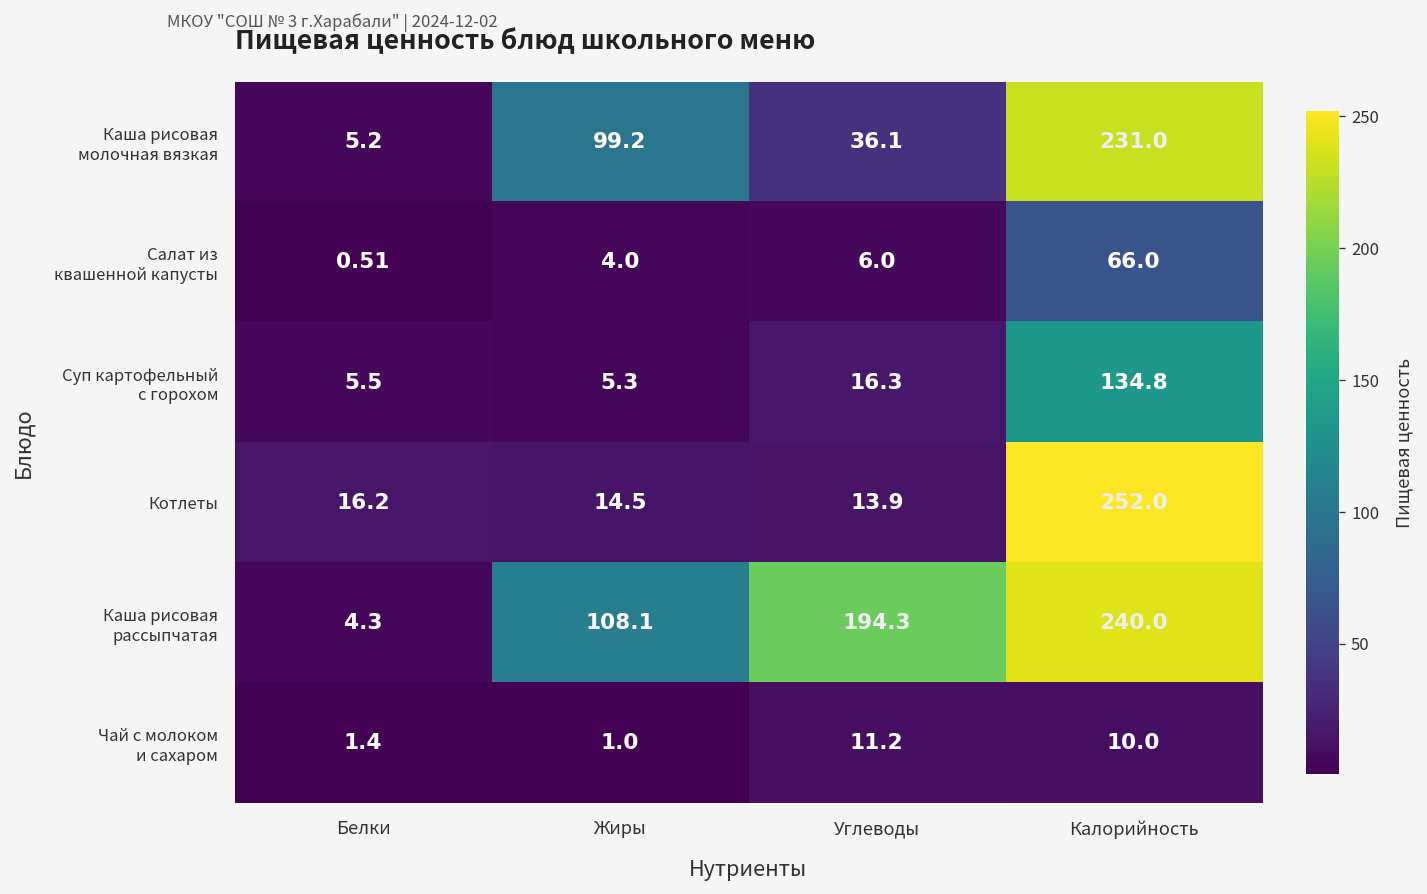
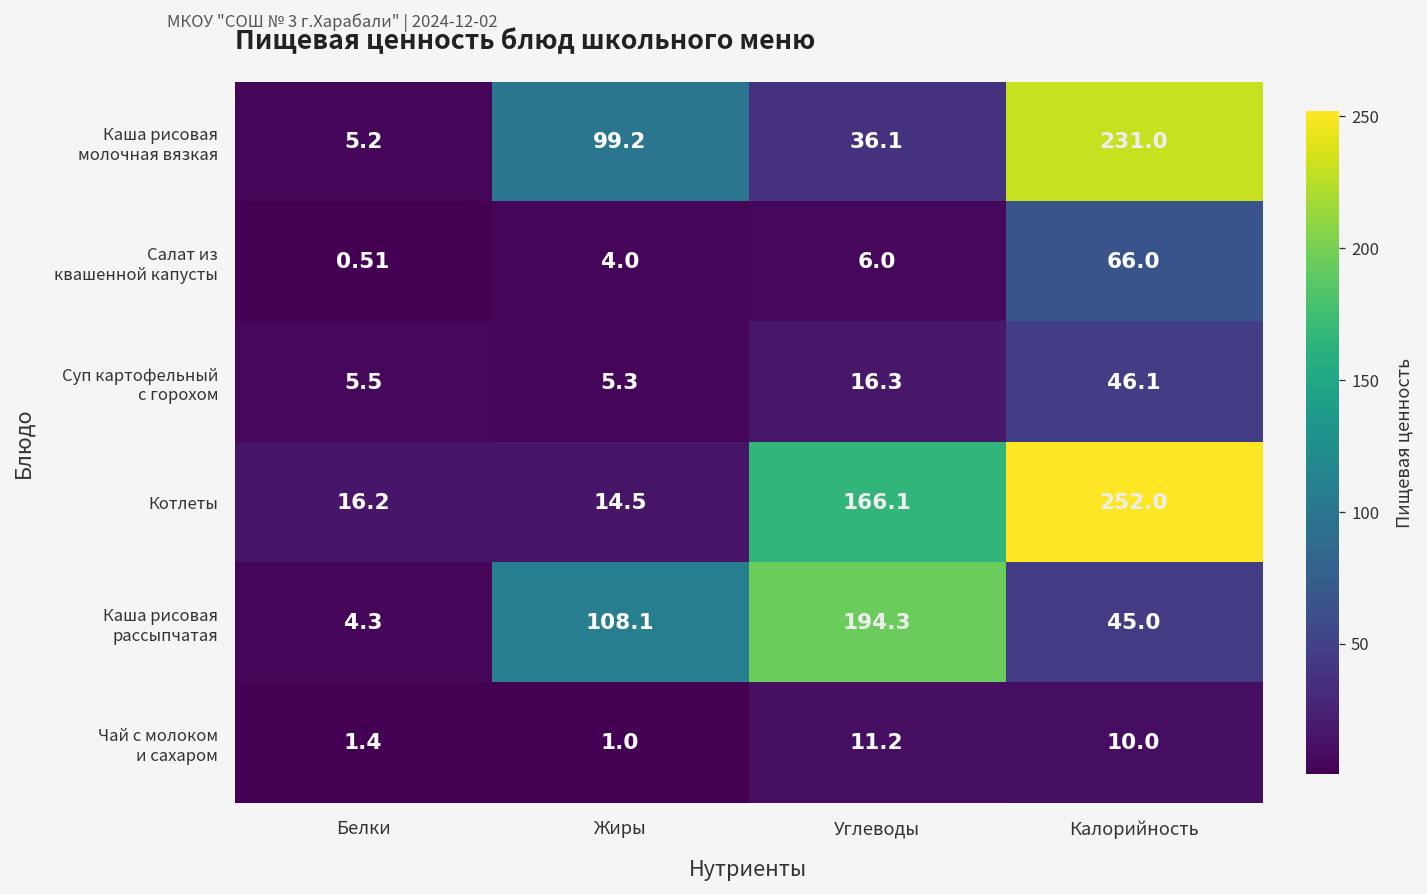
Суп картофельный с горохом, Калорийность: 134.8 -> 46.1
Котлеты, Углеводы: 13.9 -> 166.1
Каша рисовая рассыпчатая, Калорийность: 240.0 -> 45.0
